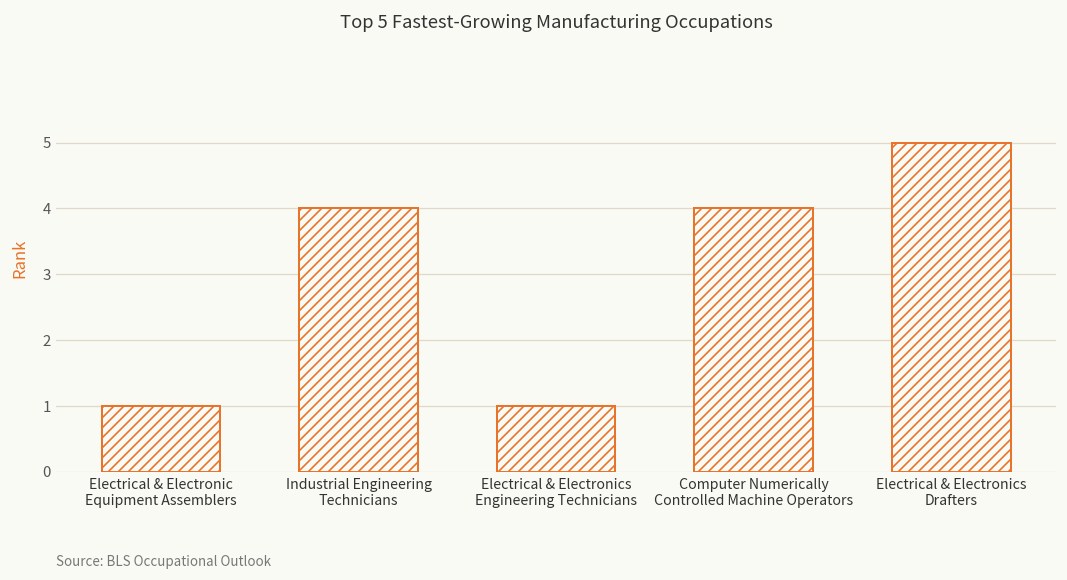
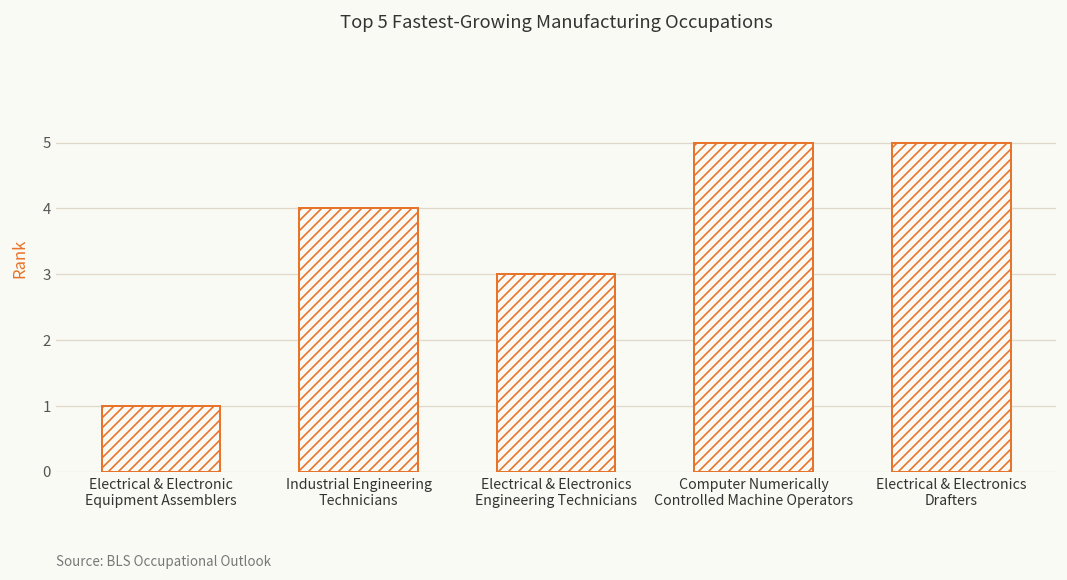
Electrical & Electronics Engineering Technicians: 1 -> 3
Computer Numerically Controlled Machine Operators: 4 -> 5
